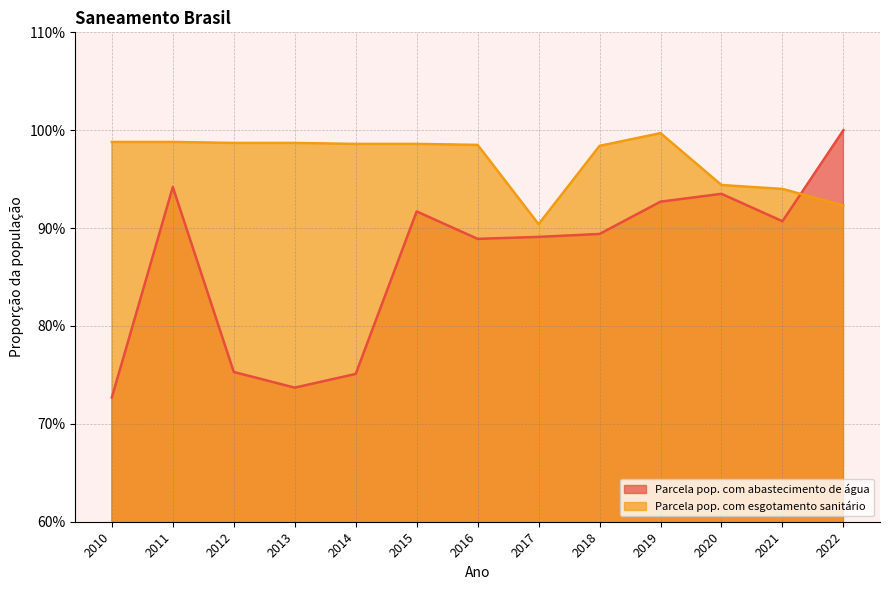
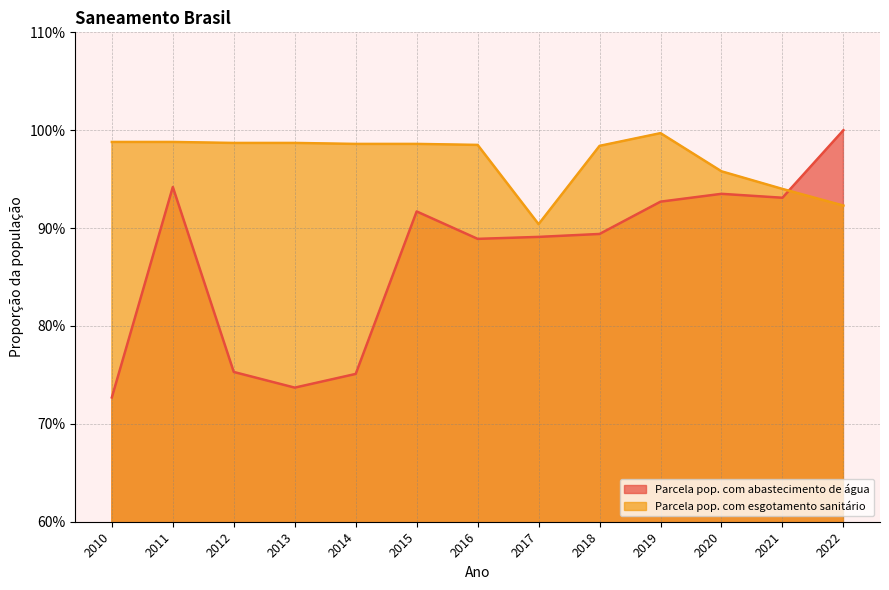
Parcela pop. com esgotamento sanitário, 2020: 94% -> 96%
Parcela pop. com abastecimento de água, 2021: 91% -> 93%
